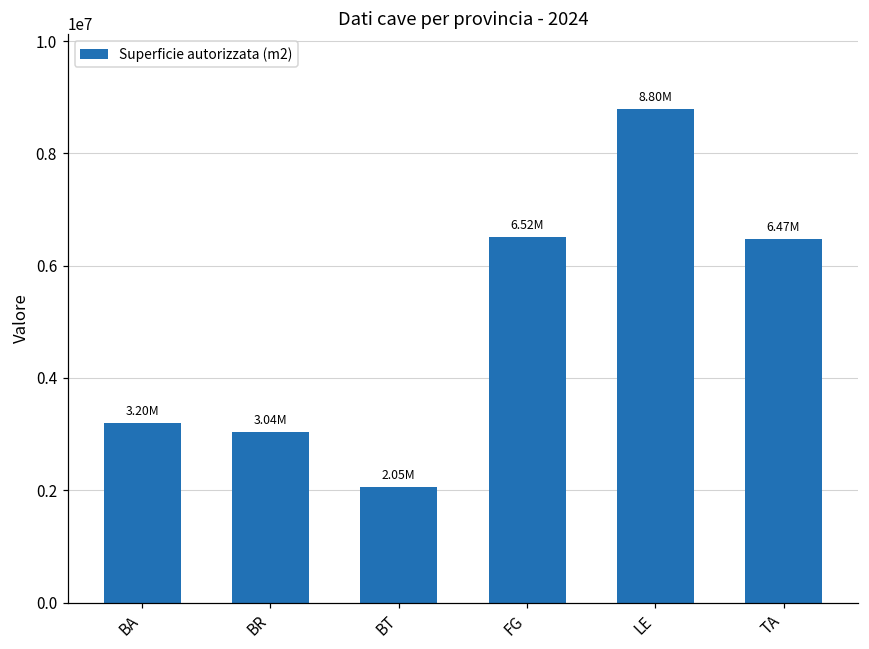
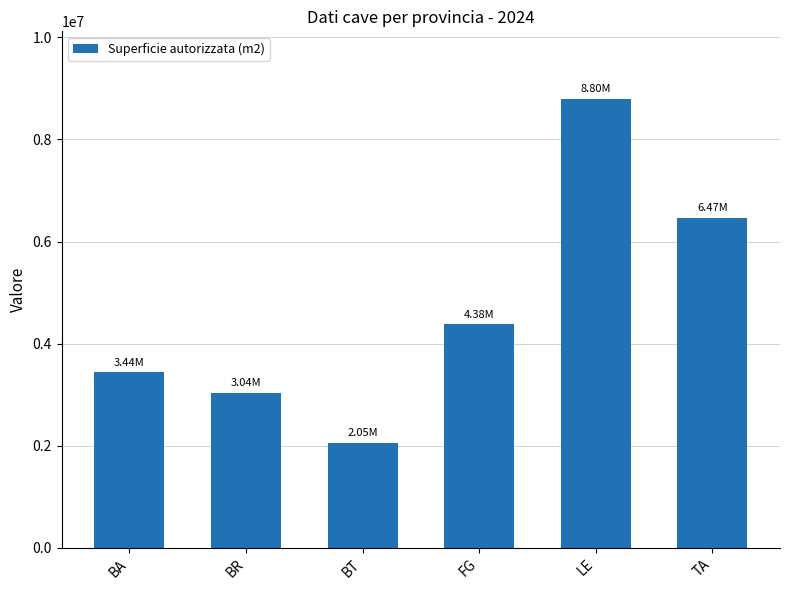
BA: 3.20M -> 3.44M
FG: 6.52M -> 4.38M
